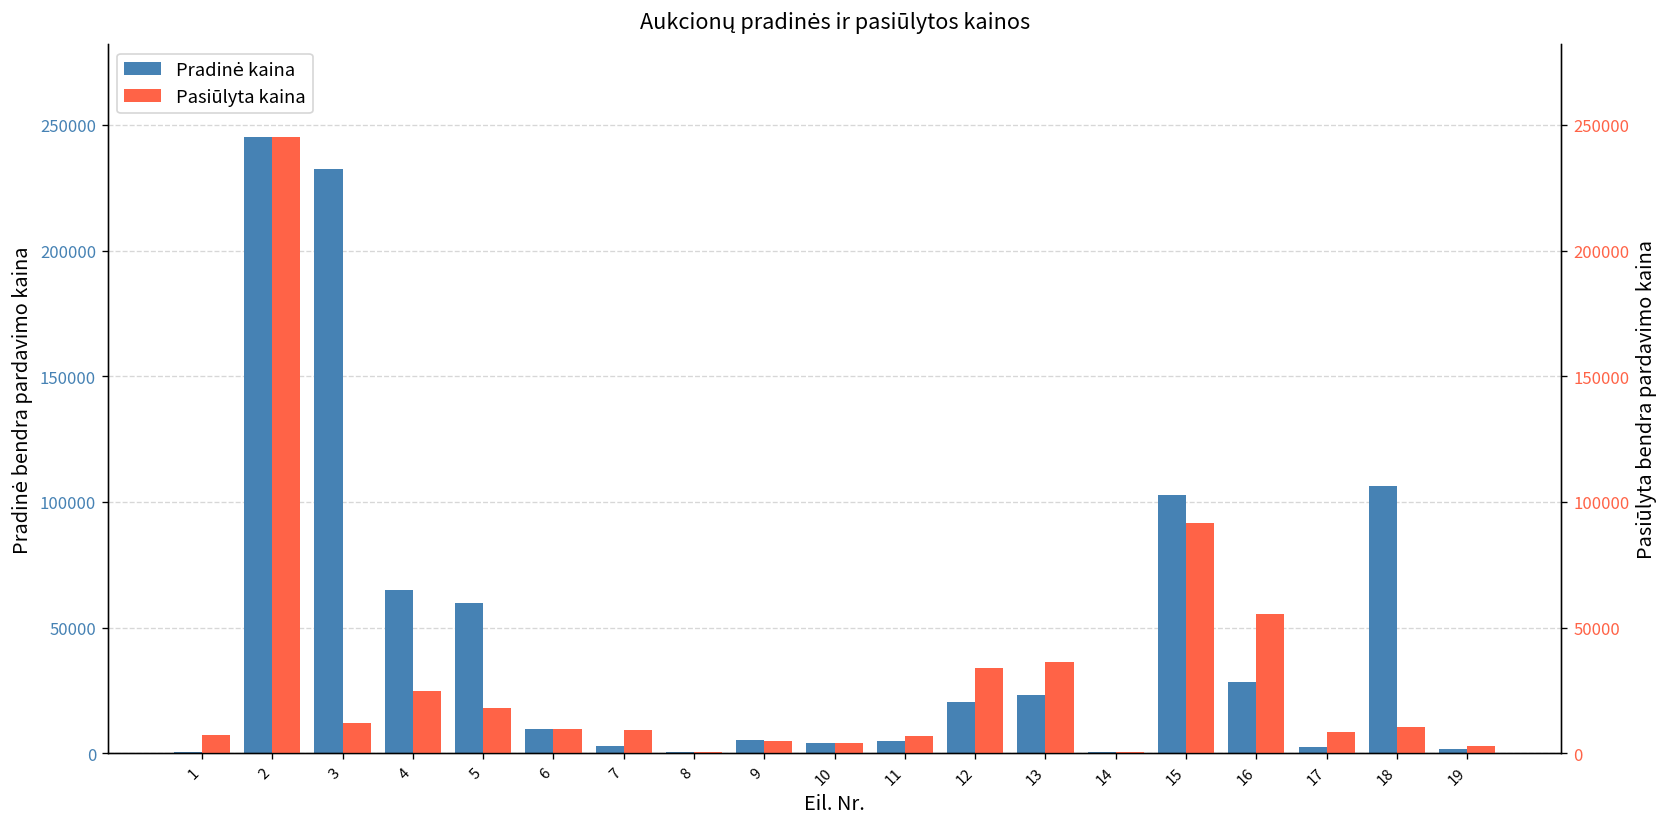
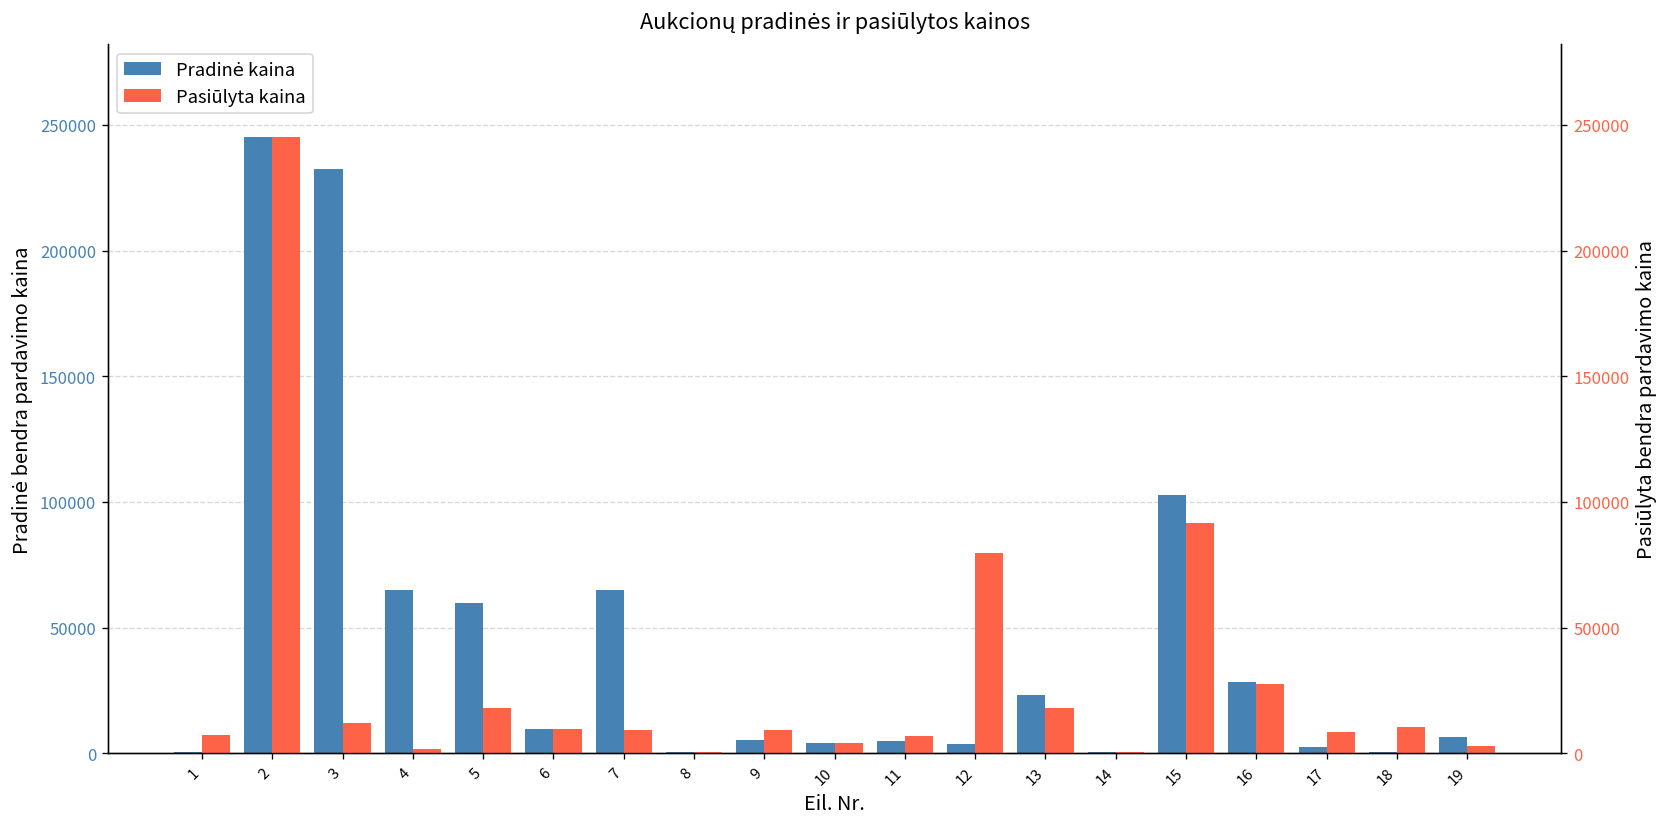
Pradinė kaina, 7: 3000 -> 65000
Pradinė kaina, 12: 21000 -> 4000
Pradinė kaina, 18: 106000 -> 0
Pradinė kaina, 19: 2000 -> 7000
Pasiūlyta kaina, 4: 25000 -> 2000
Pasiūlyta kaina, 9: 5000 -> 9000
Pasiūlyta kaina, 12: 34000 -> 80000
Pasiūlyta kaina, 13: 36000 -> 18000
Pasiūlyta kaina, 16: 55000 -> 28000
